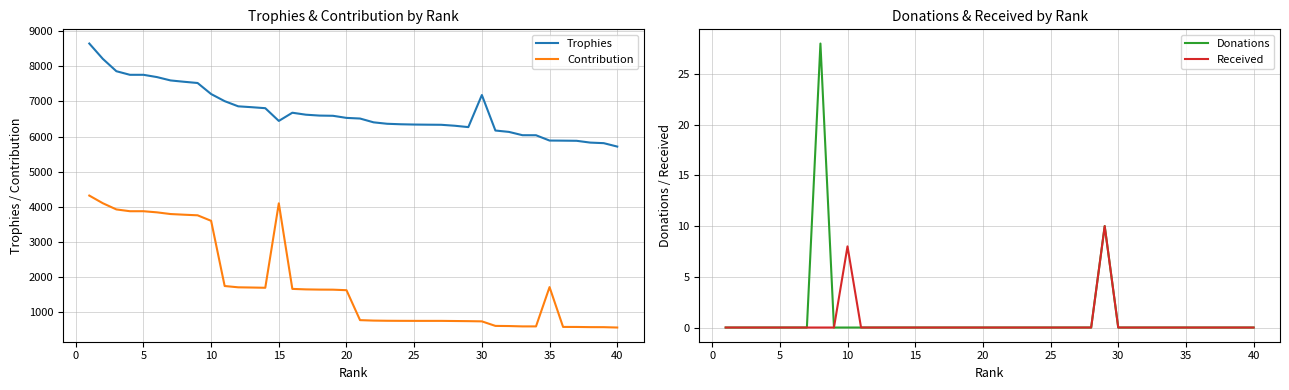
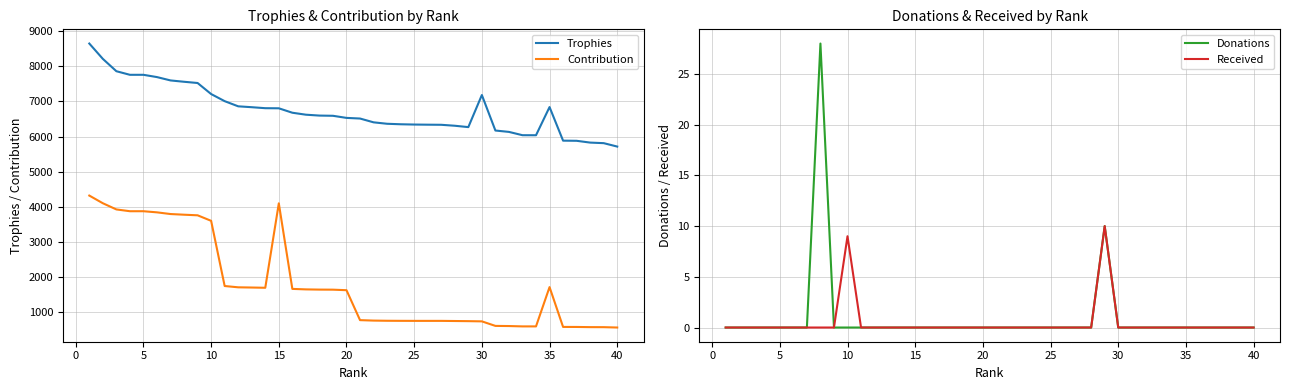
Trophies & Contribution by Rank, Trophies, 15: 6400 -> 6800
Trophies & Contribution by Rank, Trophies, 35: 5900 -> 6800
Donations & Received by Rank, Received, 10: 8 -> 9
